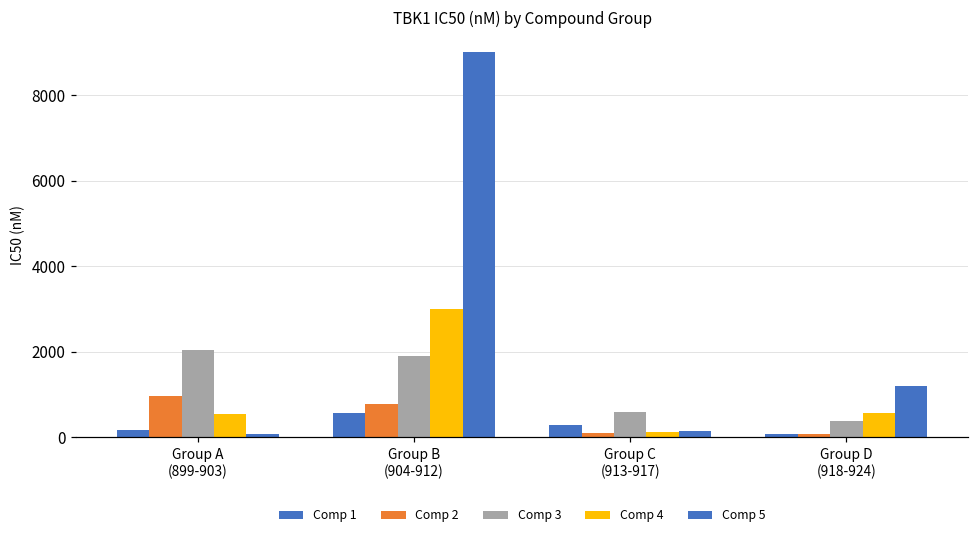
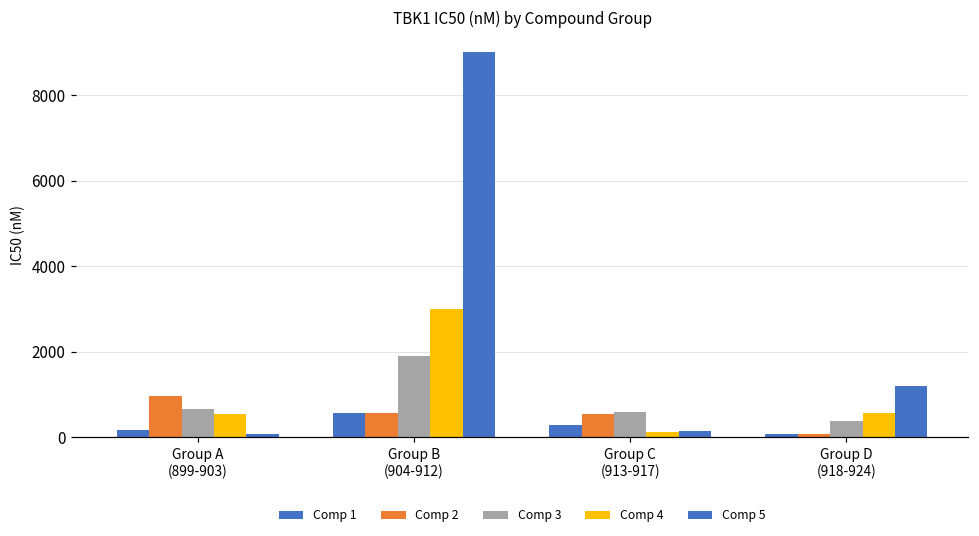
Comp 3, Group A (899-903): 2000 -> 700
Comp 2, Group B (904-912): 800 -> 600
Comp 2, Group C (913-917): 100 -> 600
